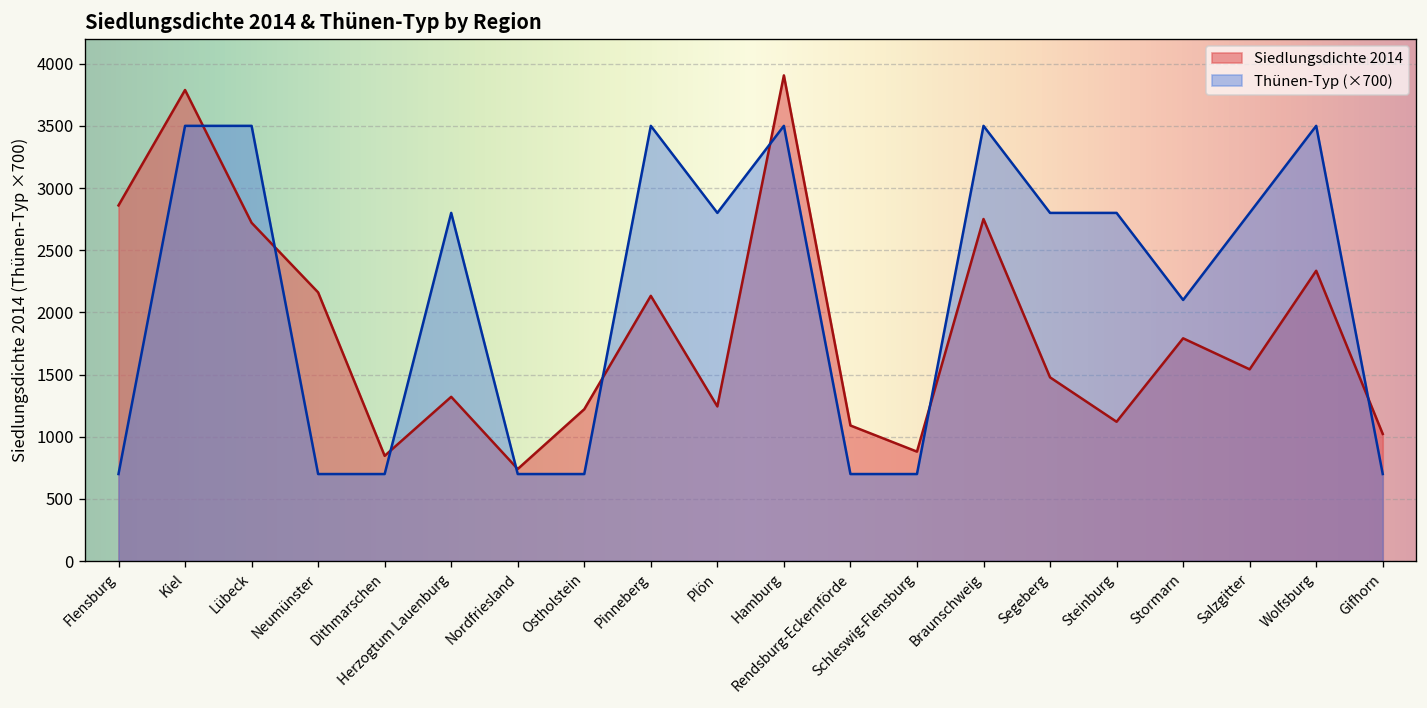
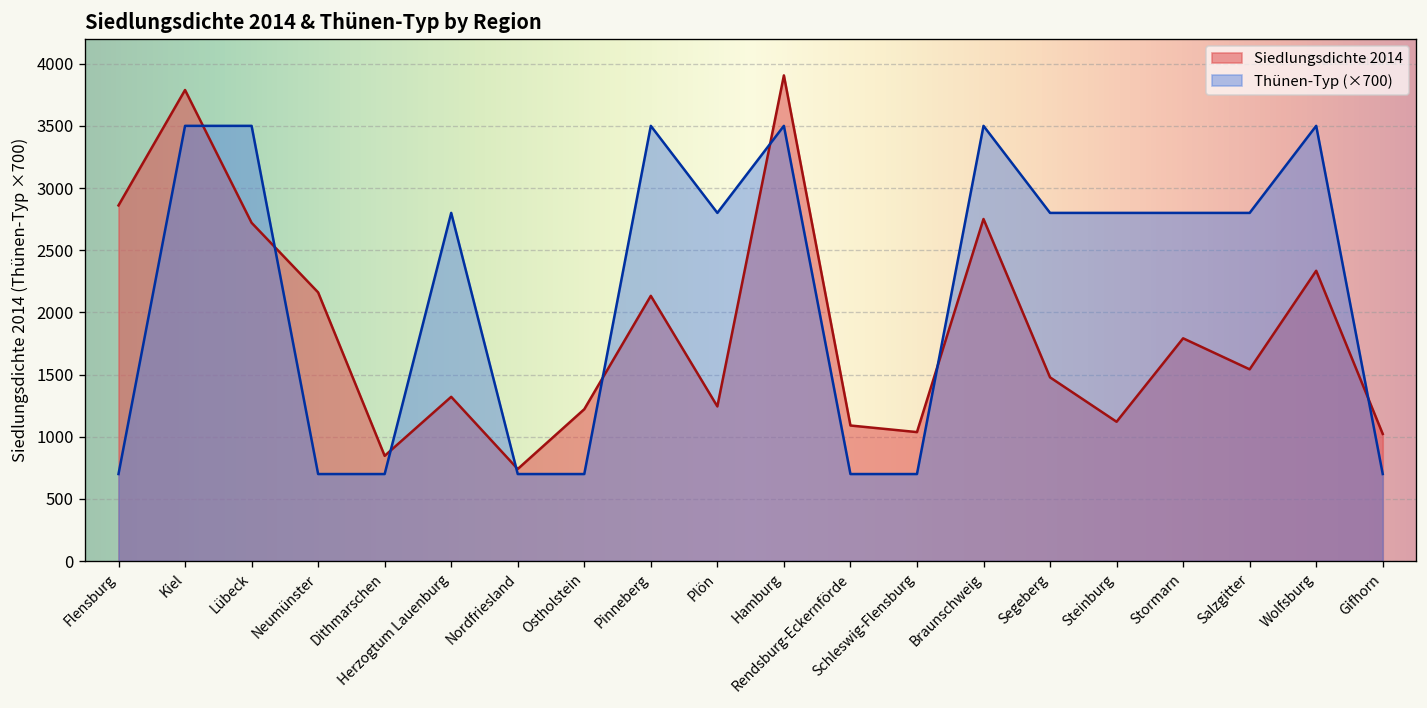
Siedlungsdichte 2014, Schleswig-Flensburg: 880 -> 1040
Thünen-Typ (×700), Stormarn: 2100 -> 2800
